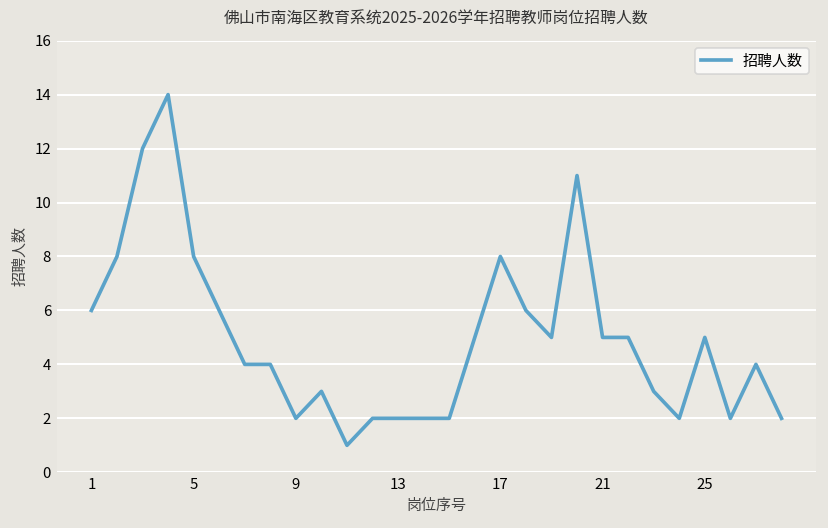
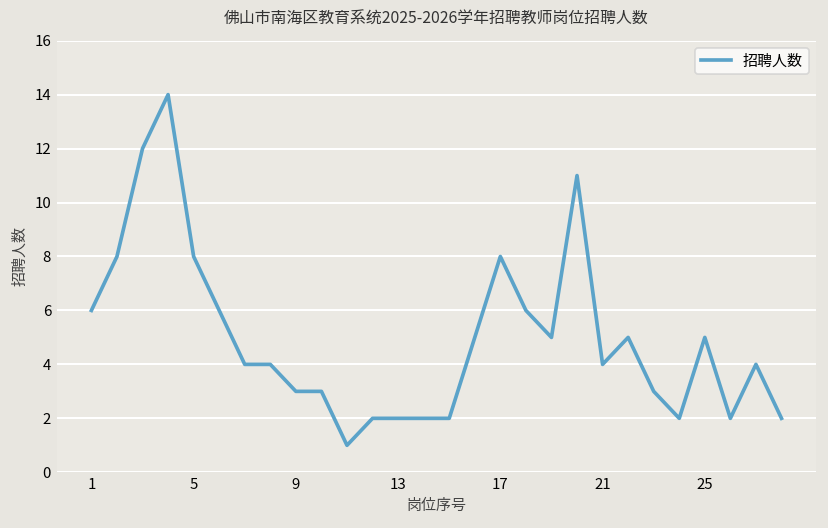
9: 2 -> 3
21: 5 -> 4
